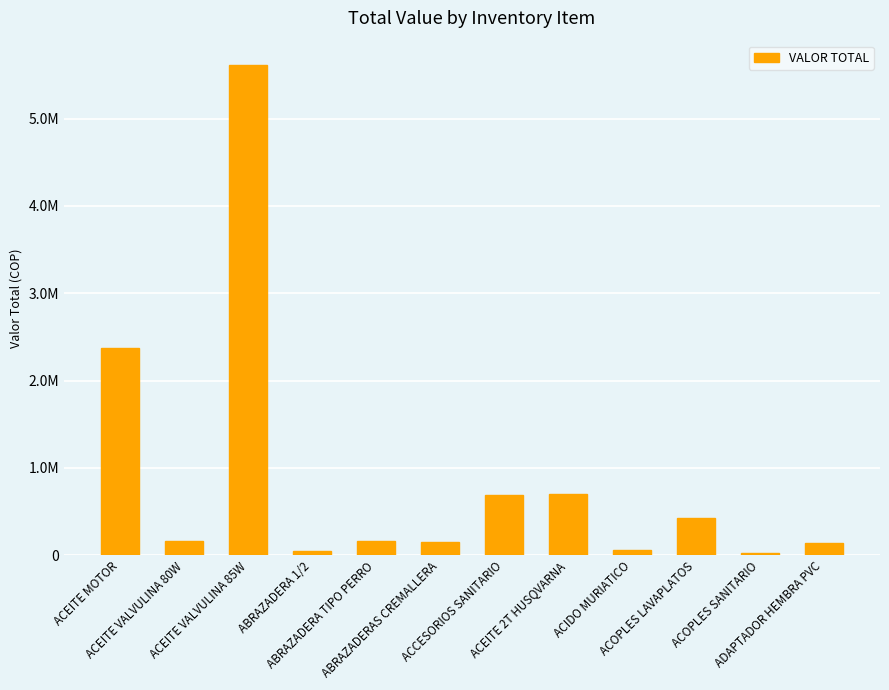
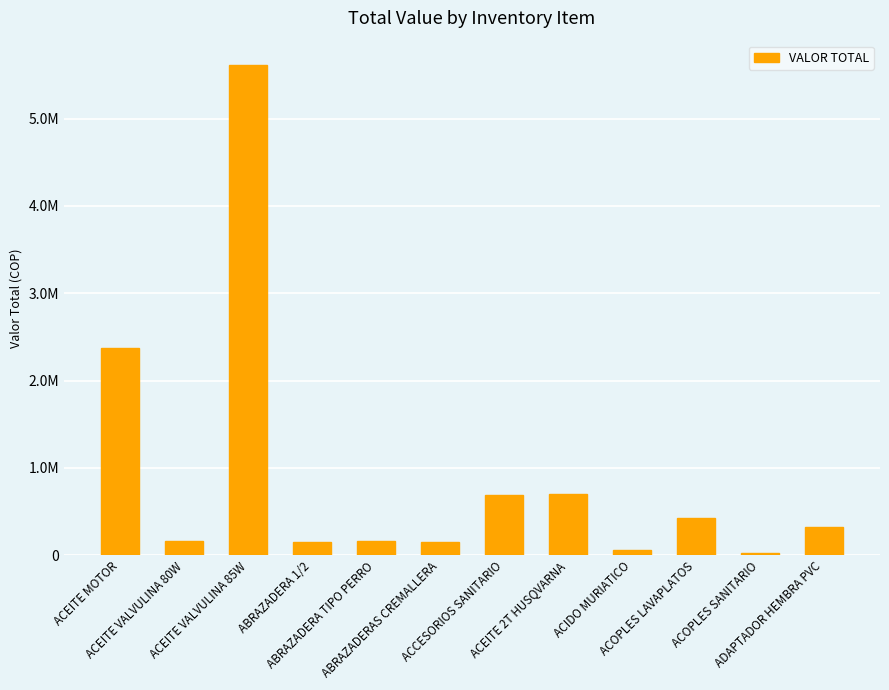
ABRAZADERA 1/2: 0 -> 200000
ADAPTADOR HEMBRA PVC: 100000 -> 300000
